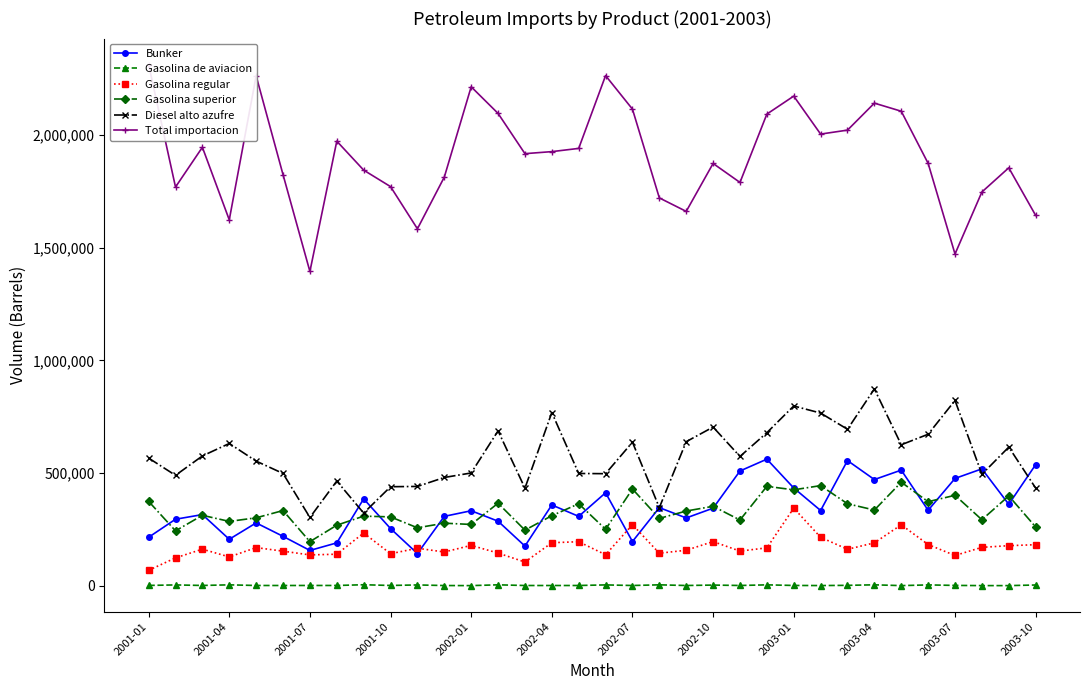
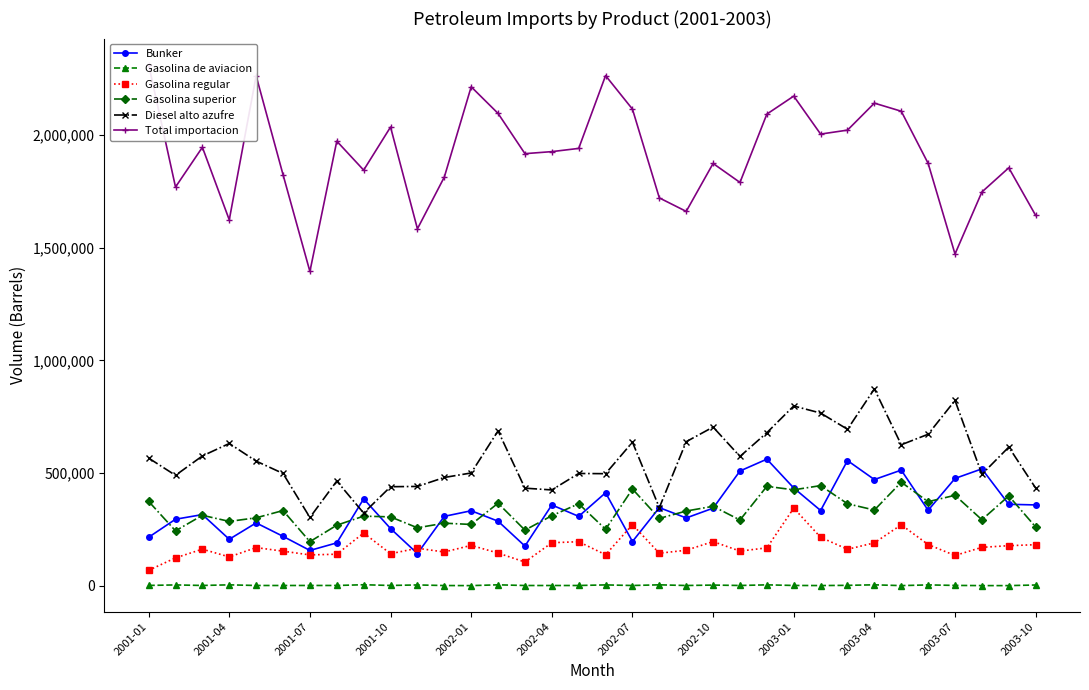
Total importacion, 2001-10: 1,770,000 -> 2,040,000
Diesel alto azufre, 2002-04: 770,000 -> 420,000
Bunker, 2003-10: 540,000 -> 360,000
